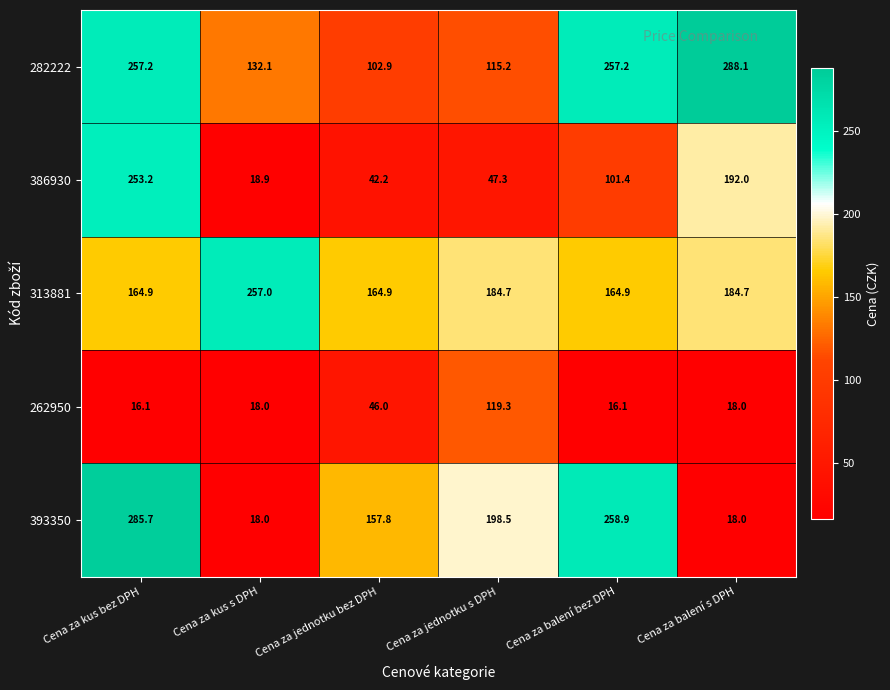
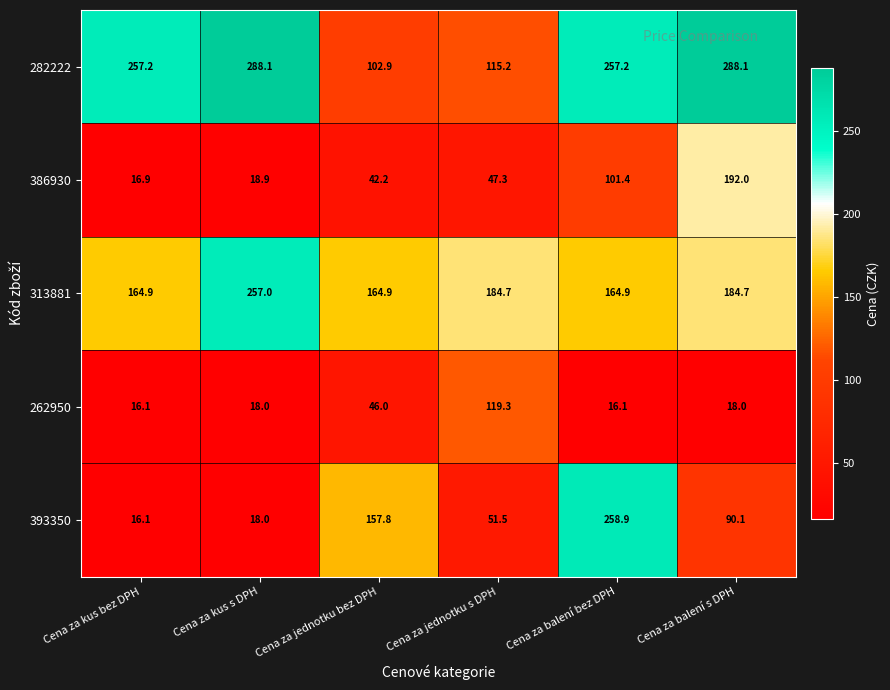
282222, Cena za kus s DPH: 132.1 -> 288.1
386930, Cena za kus bez DPH: 253.2 -> 16.9
393350, Cena za kus bez DPH: 285.7 -> 16.1
393350, Cena za jednotku s DPH: 198.5 -> 51.5
393350, Cena za balení s DPH: 18.0 -> 90.1
